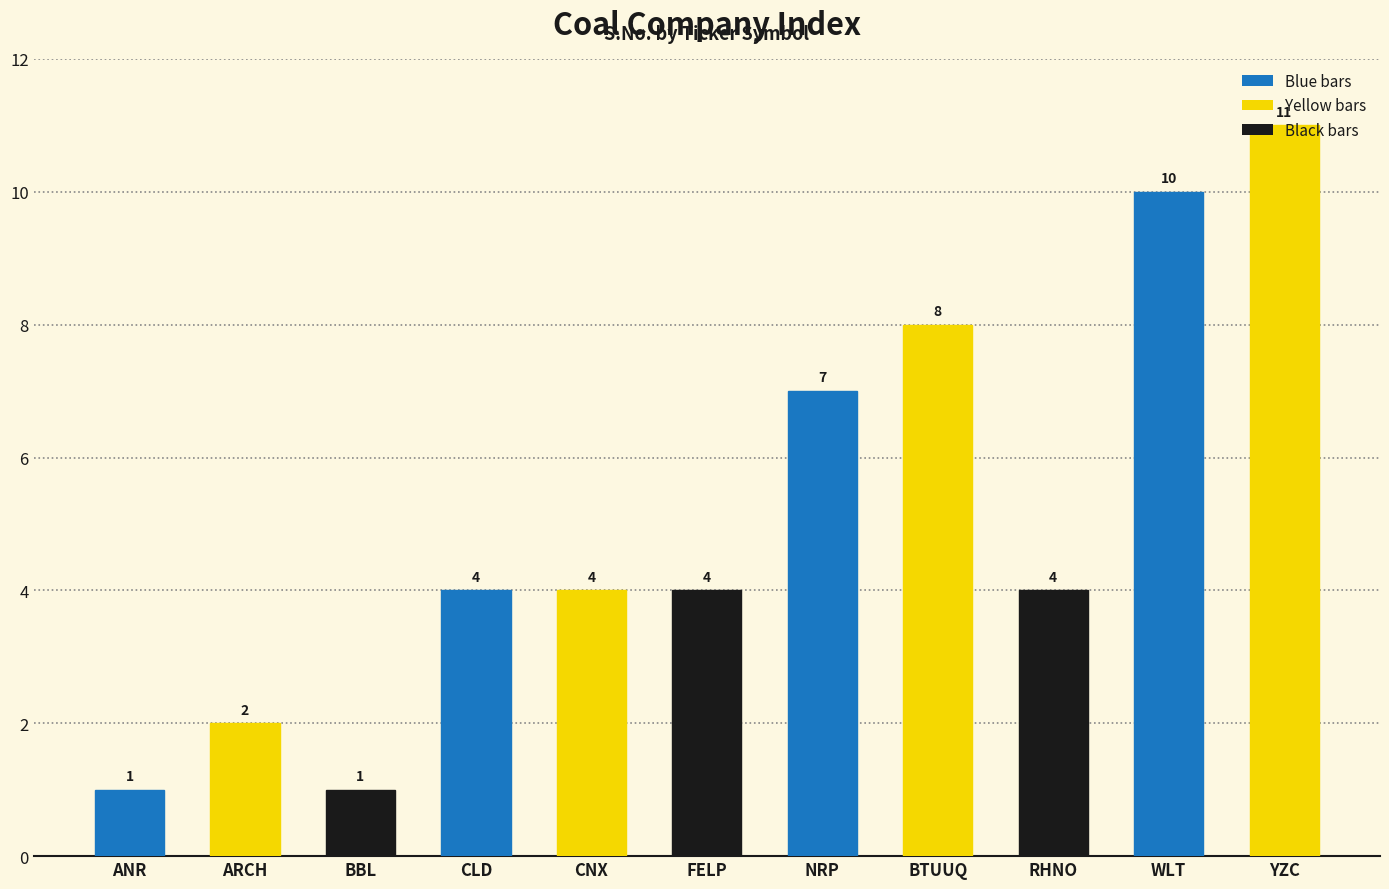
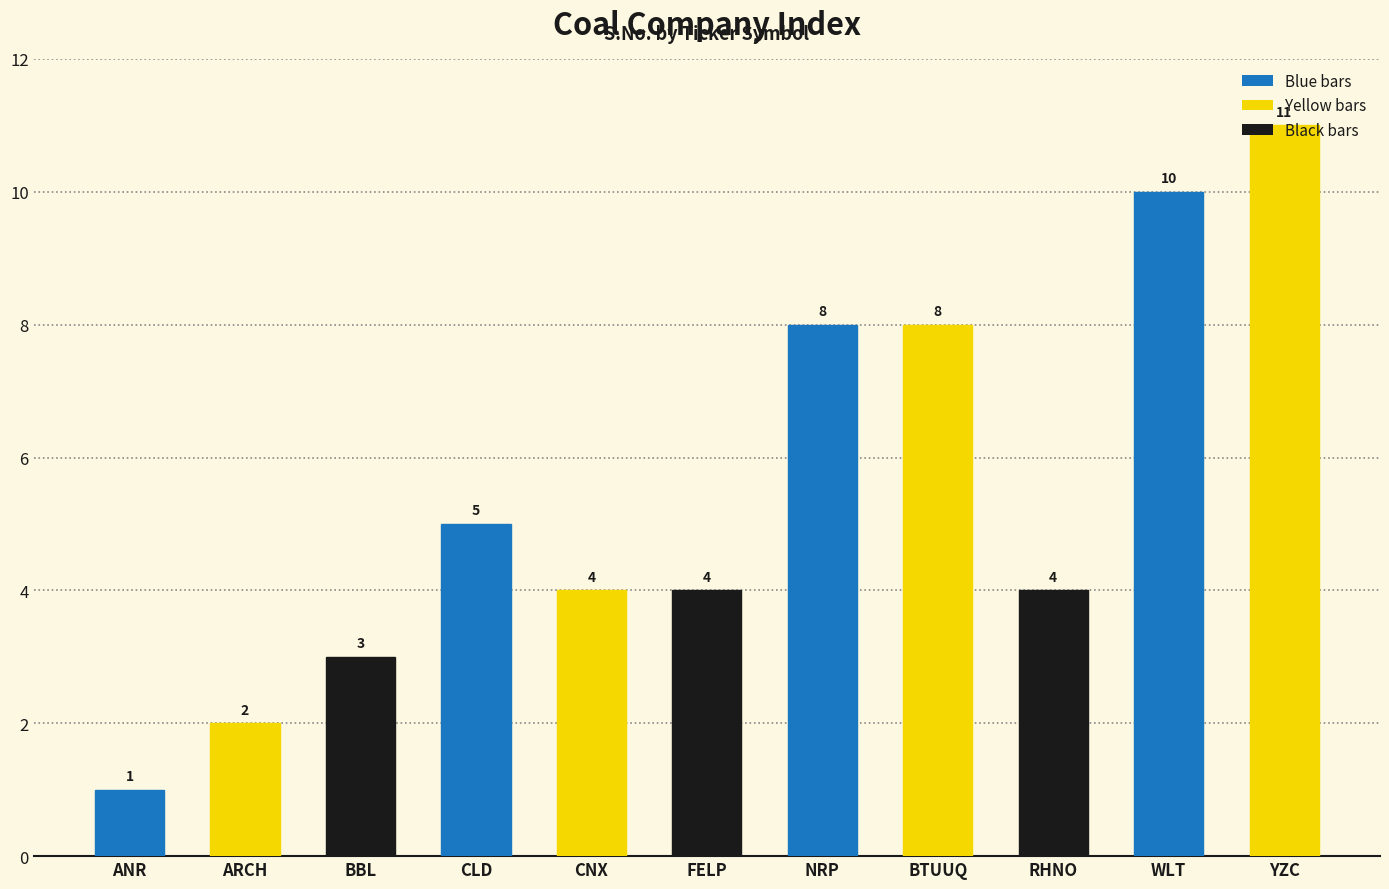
BBL: 1 -> 3
CLD: 4 -> 5
NRP: 7 -> 8
